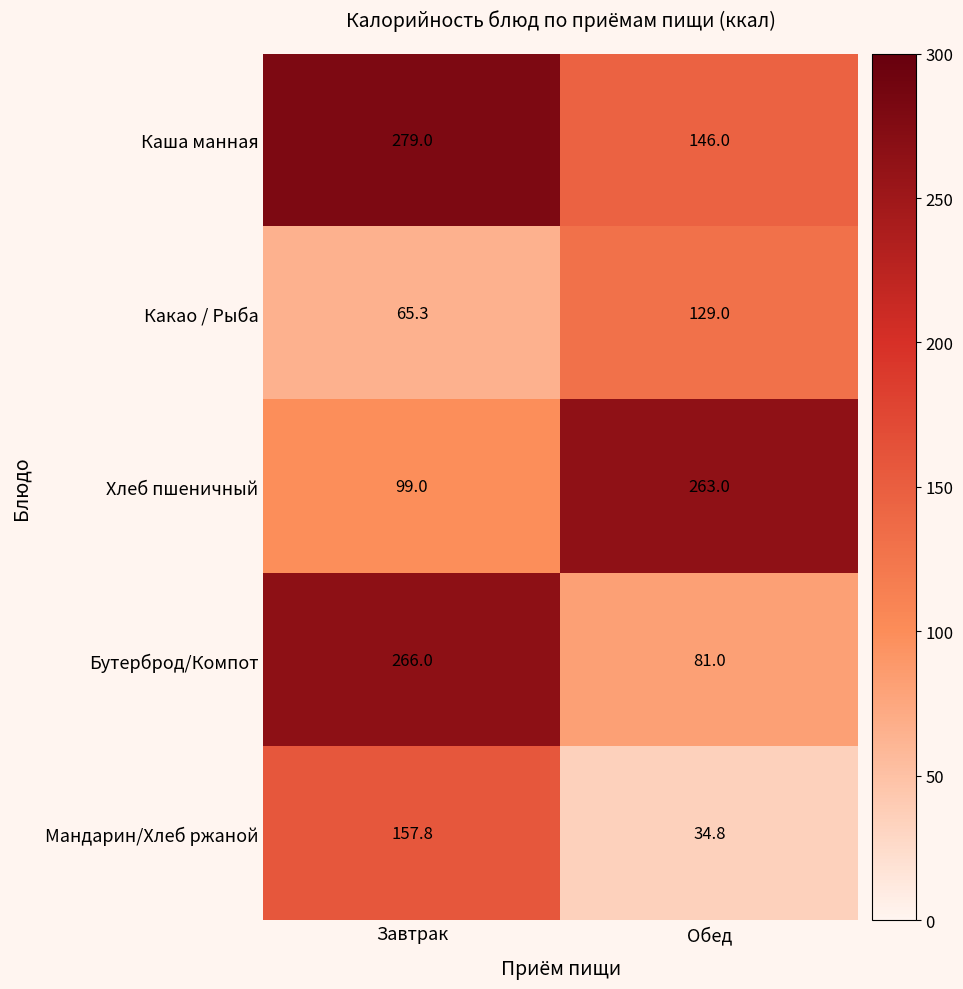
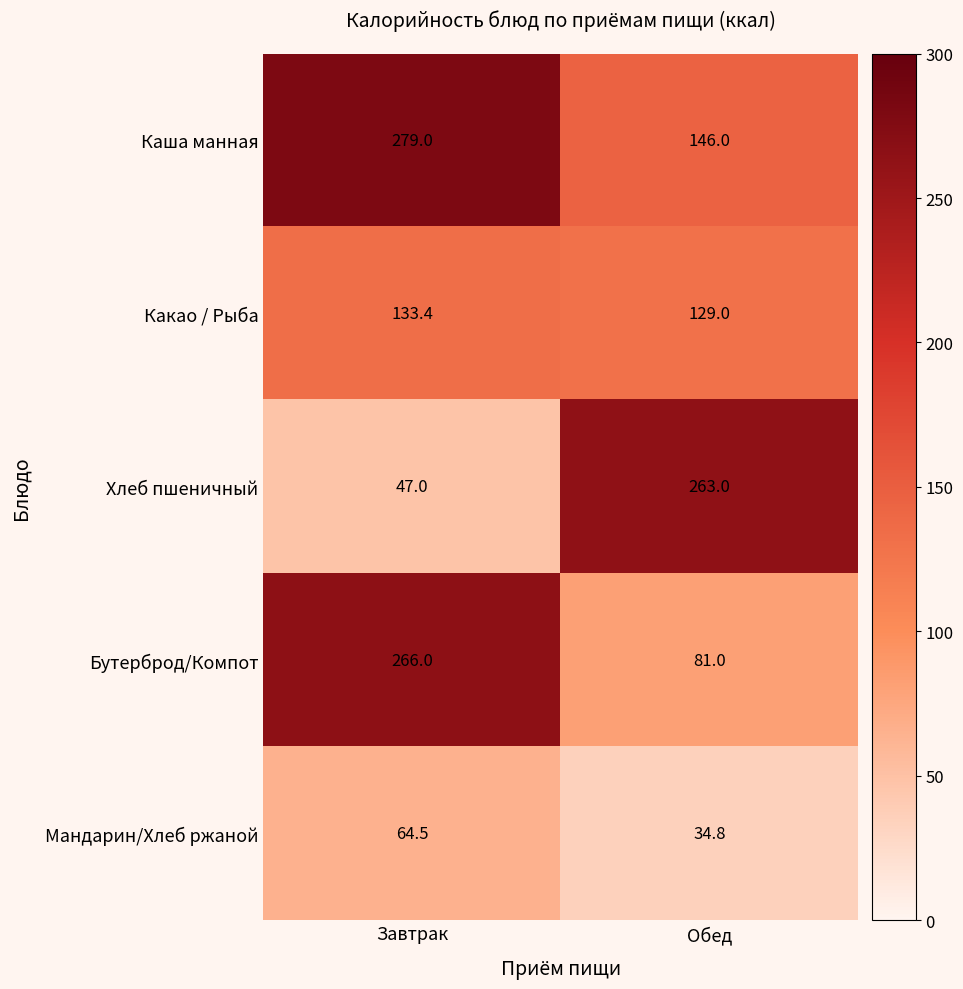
Какао / Рыба, Завтрак: 65.3 -> 133.4
Хлеб пшеничный, Завтрак: 99.0 -> 47.0
Мандарин/Хлеб ржаной, Завтрак: 157.8 -> 64.5
